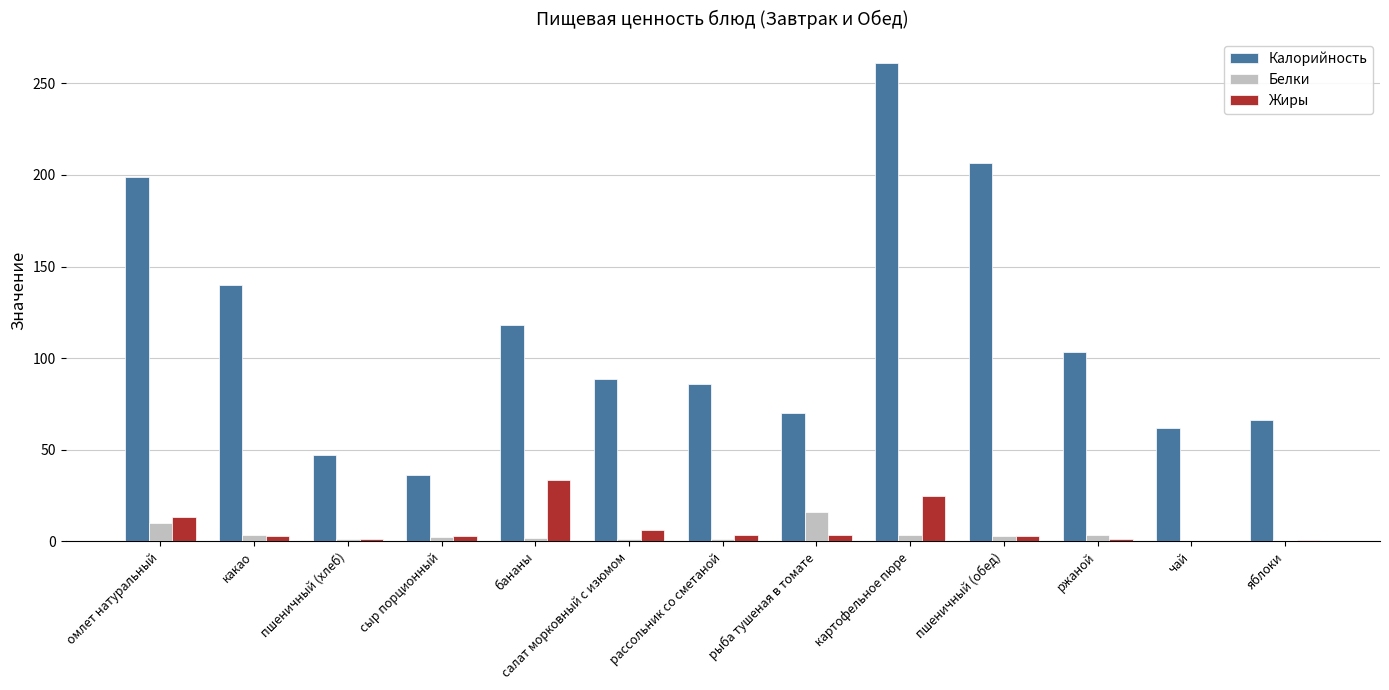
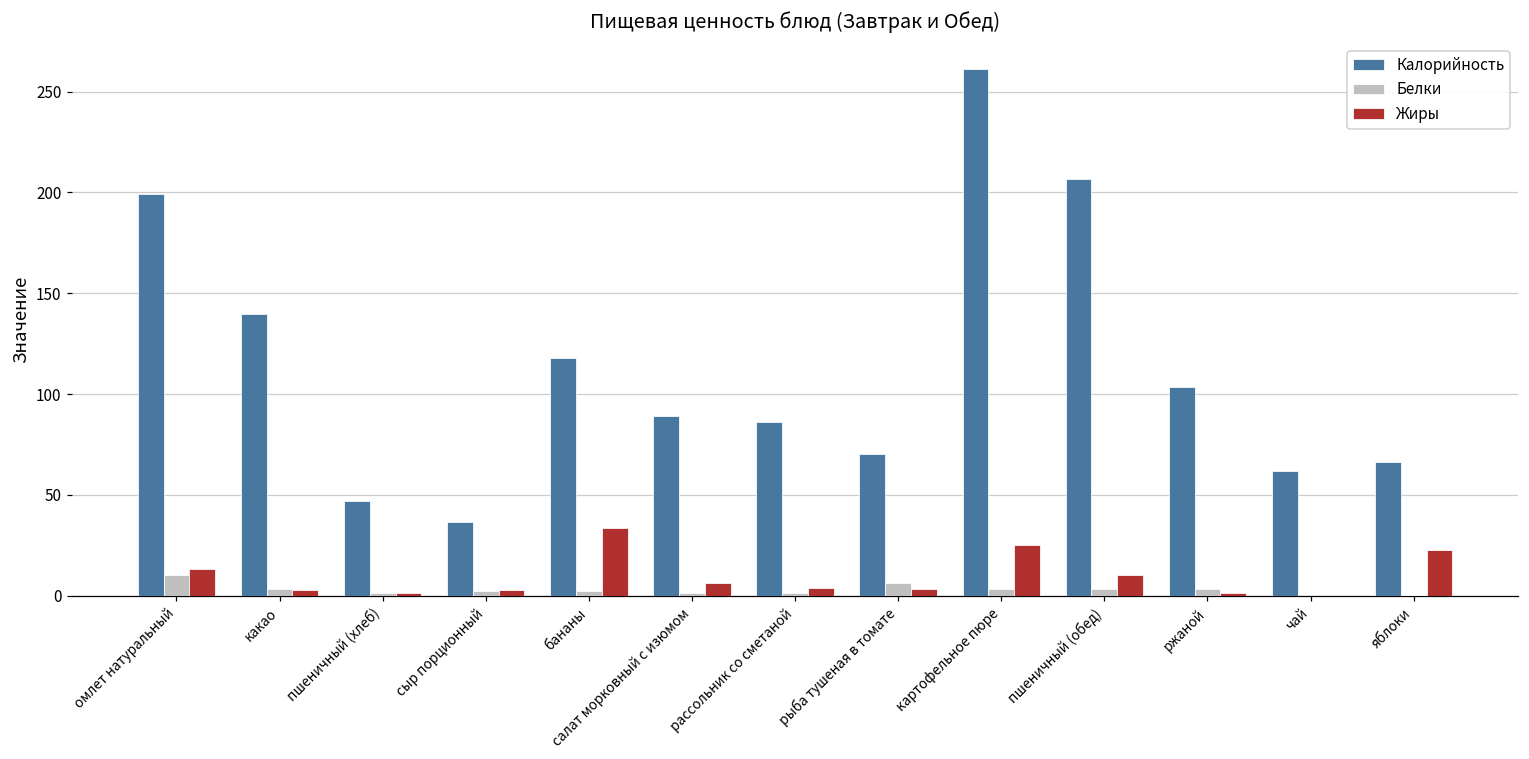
Белки, рыба тушеная в томате: 16 -> 6
Жиры, пшеничный (обед): 3 -> 10
Жиры, яблоки: 1 -> 22
